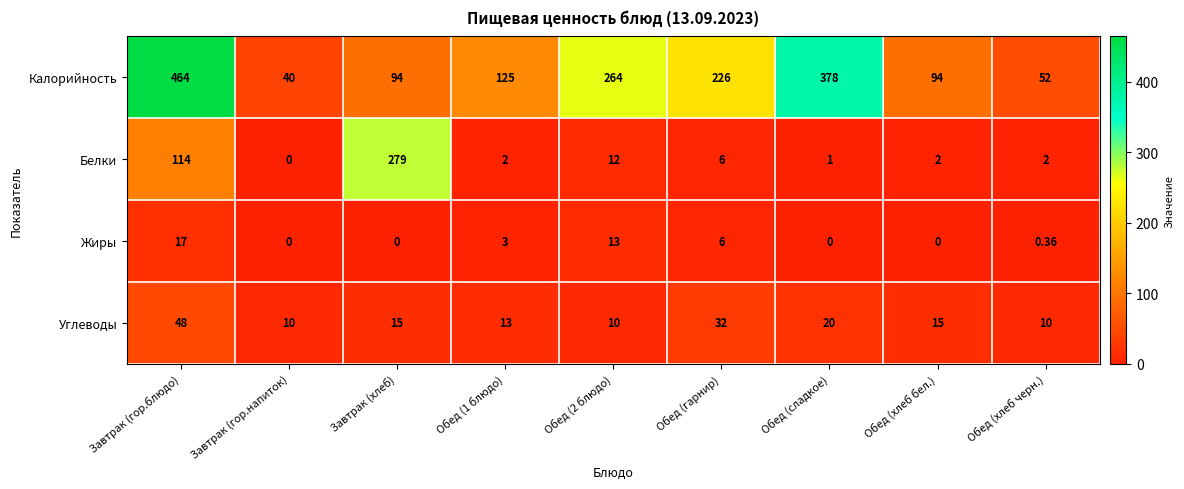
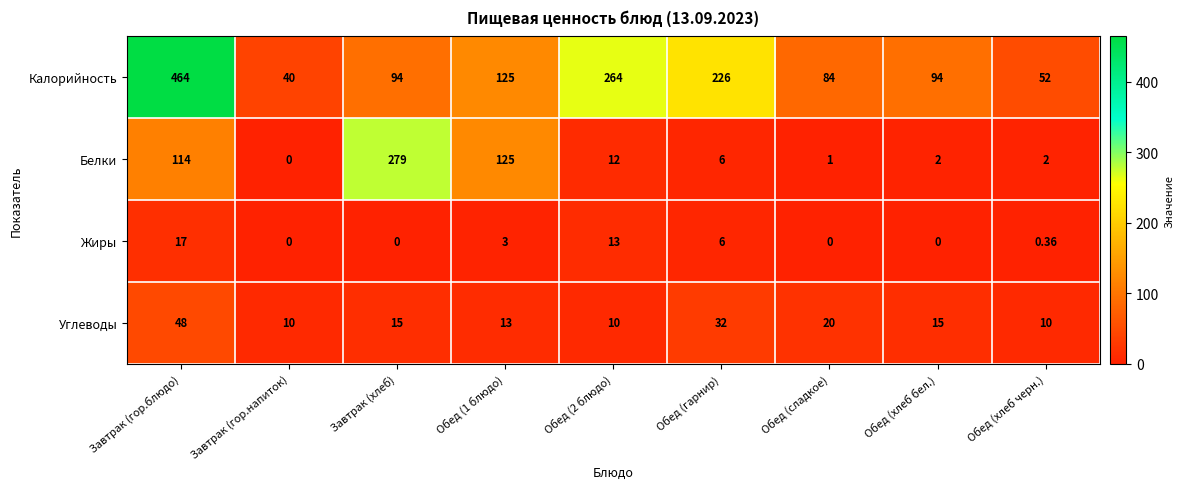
Калорийность, Обед (сладкое): 378 -> 84
Белки, Обед (1 блюдо): 2 -> 125
